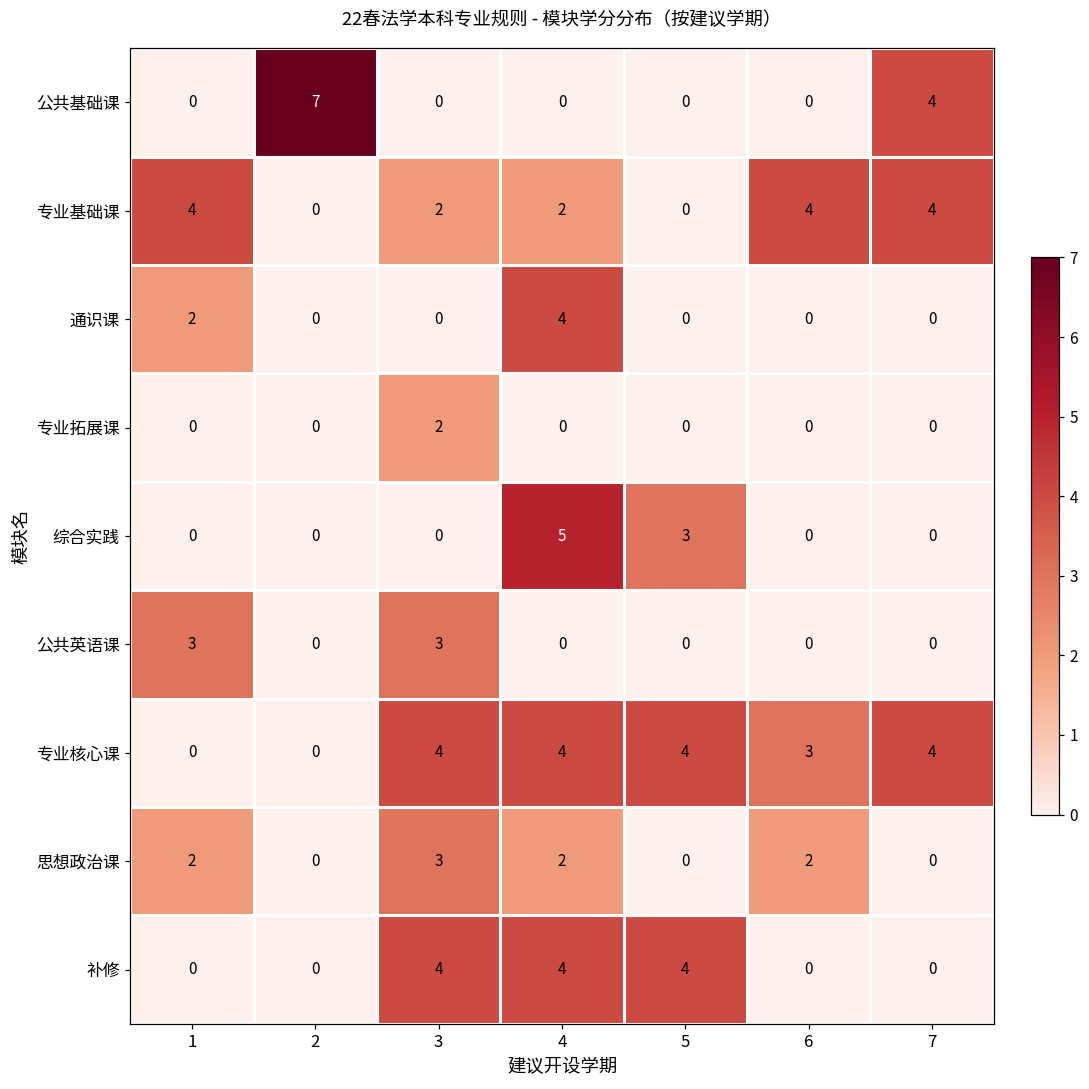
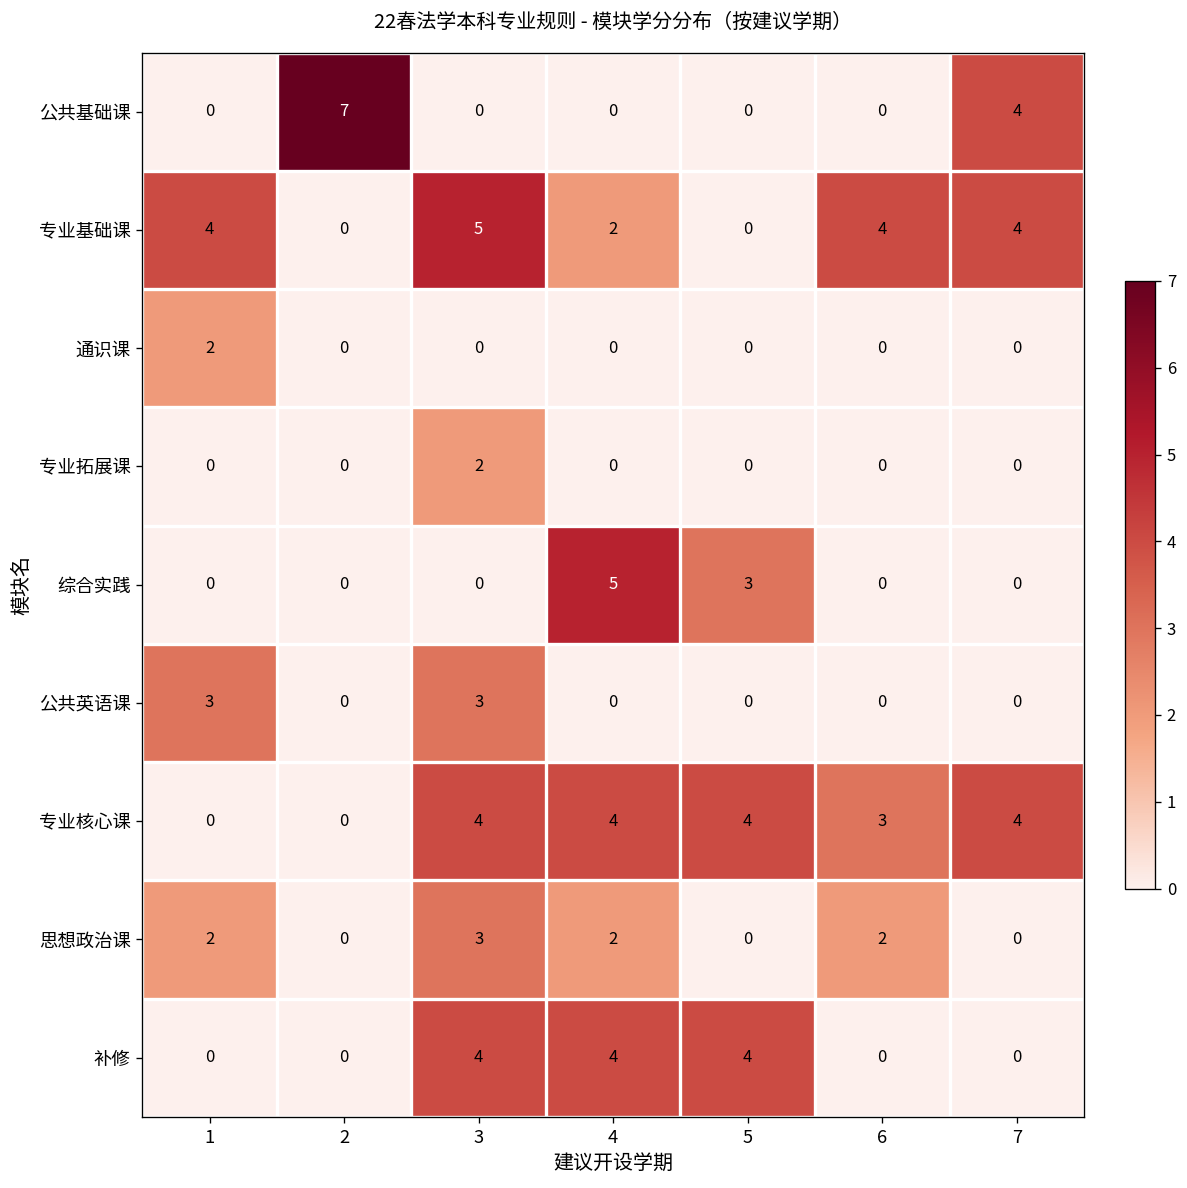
专业基础课, 3: 2 -> 5
通识课, 4: 4 -> 0
